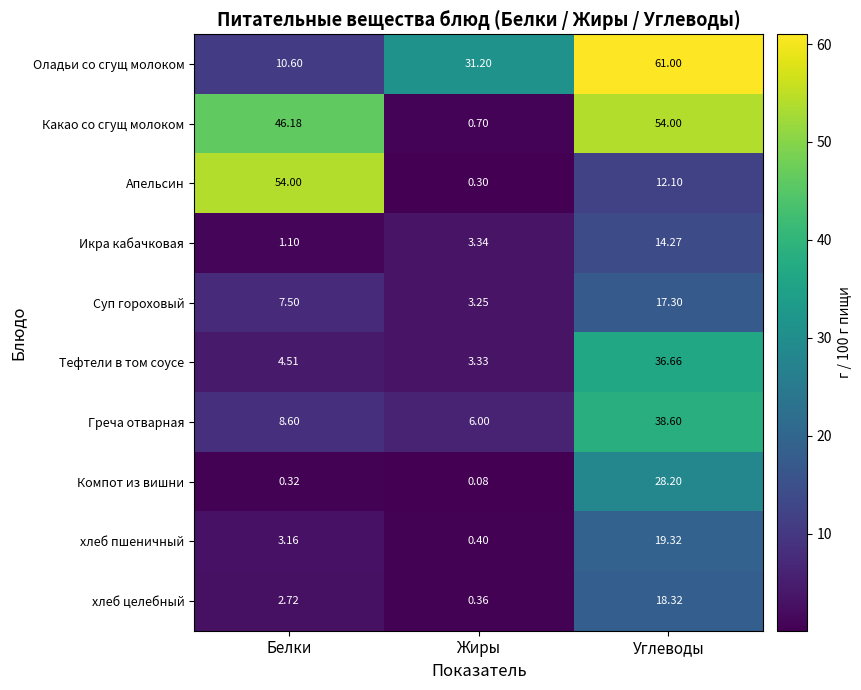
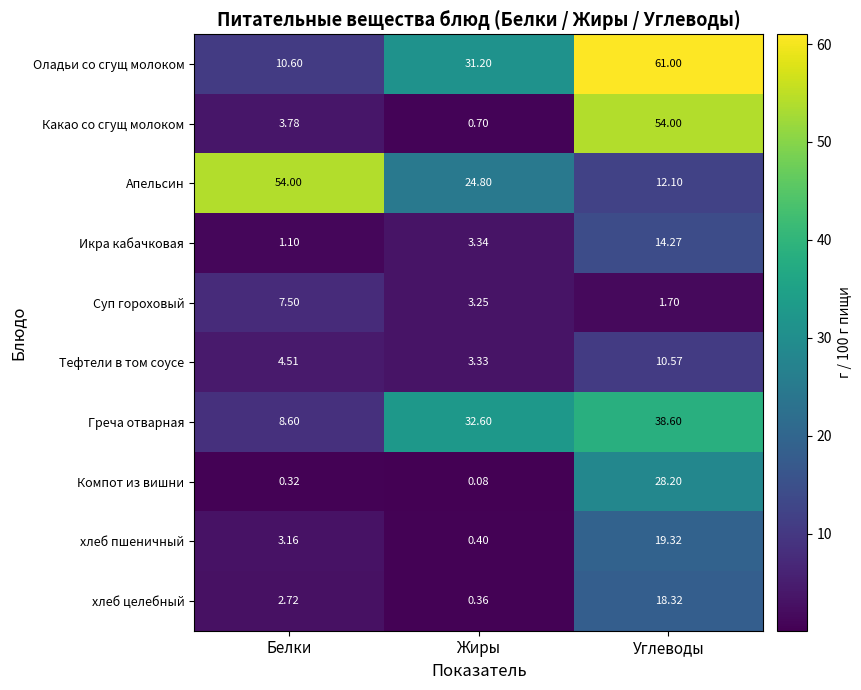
Какао со сгущ молоком, Белки: 46.18 -> 3.78
Апельсин, Жиры: 0.30 -> 24.80
Суп гороховый, Углеводы: 17.30 -> 1.70
Тефтели в том соусе, Углеводы: 36.66 -> 10.57
Греча отварная, Жиры: 6.00 -> 32.60
